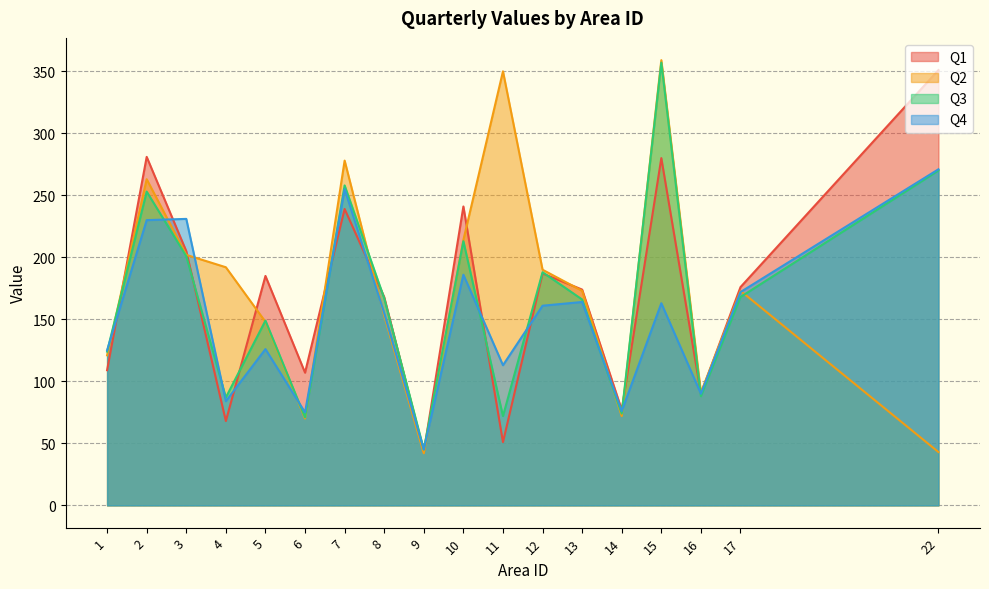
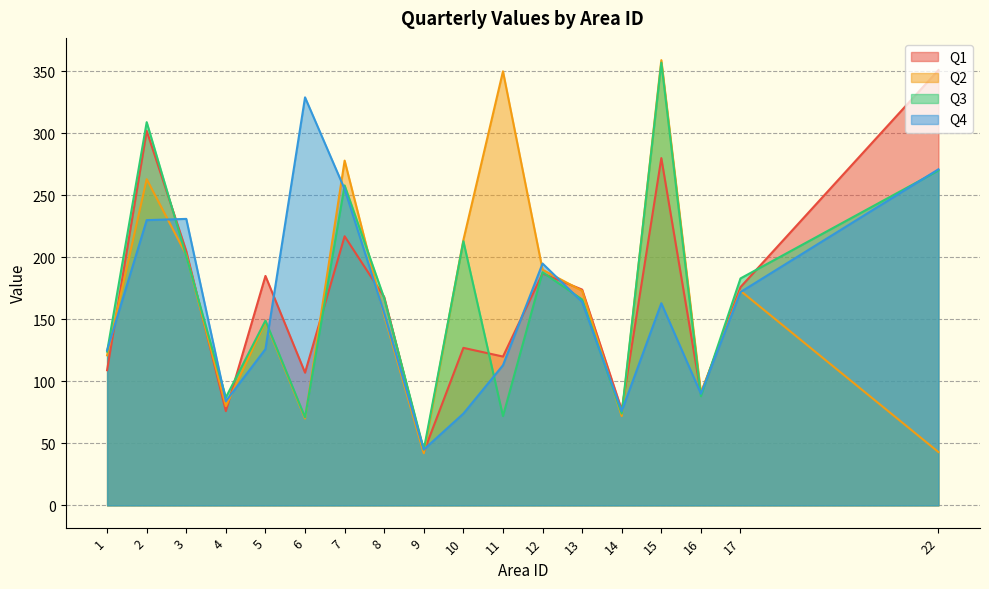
Q1, 2: 281 -> 302
Q3, 2: 253 -> 309
Q1, 4: 68 -> 76
Q2, 4: 192 -> 80
Q4, 6: 75 -> 329
Q1, 7: 239 -> 217
Q1, 10: 241 -> 127
Q4, 10: 186 -> 74
Q1, 11: 51 -> 120
Q4, 12: 161 -> 195
Q3, 17: 168 -> 183
